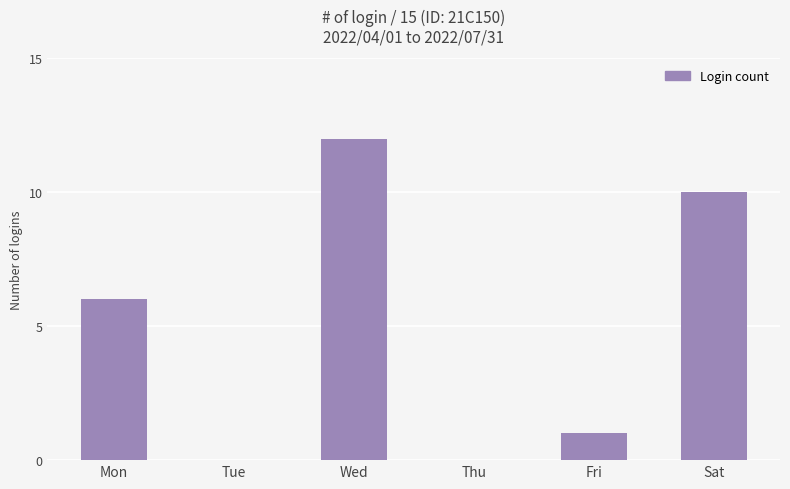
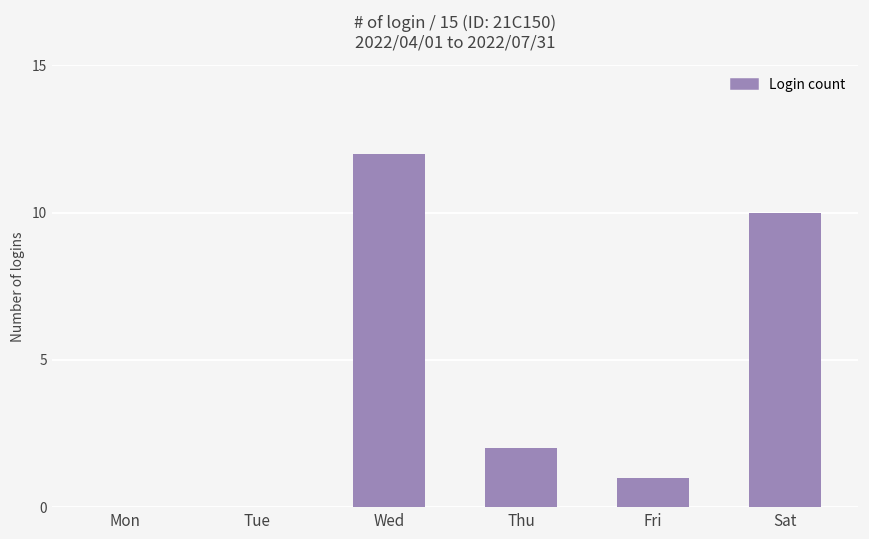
Mon: 6 -> 0
Thu: 0 -> 2
